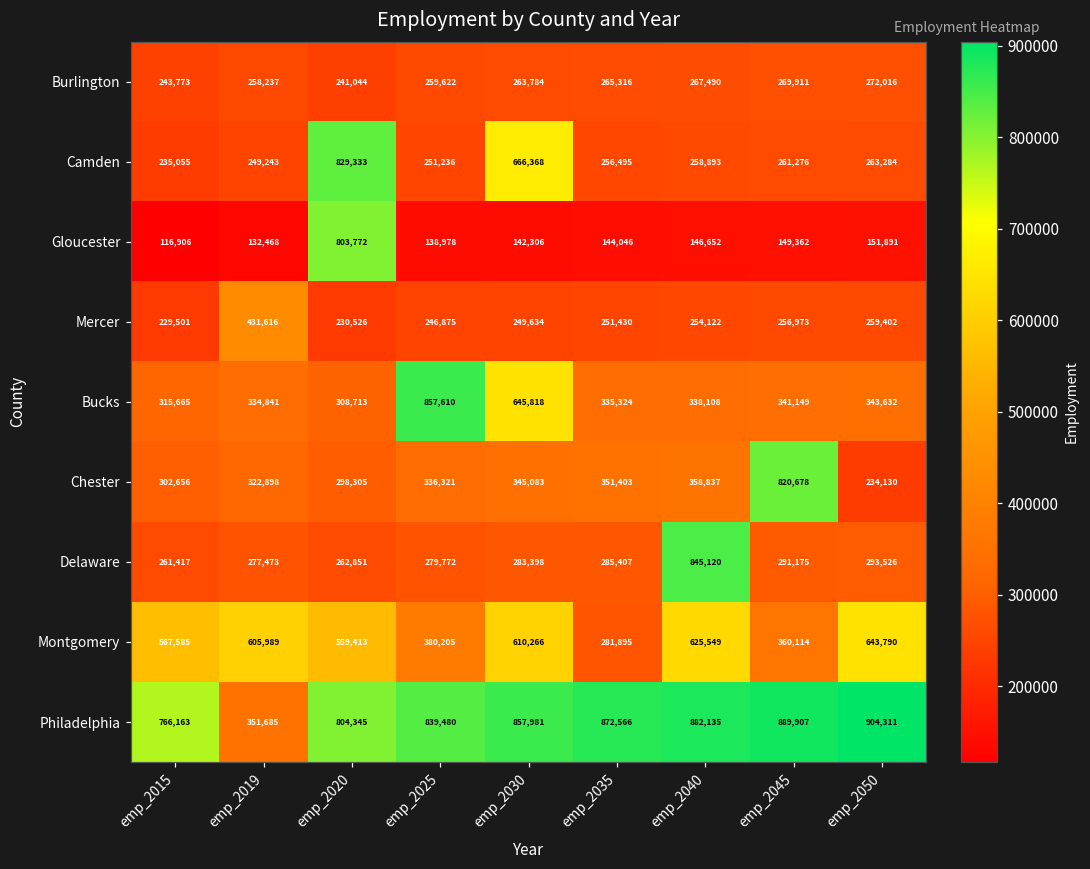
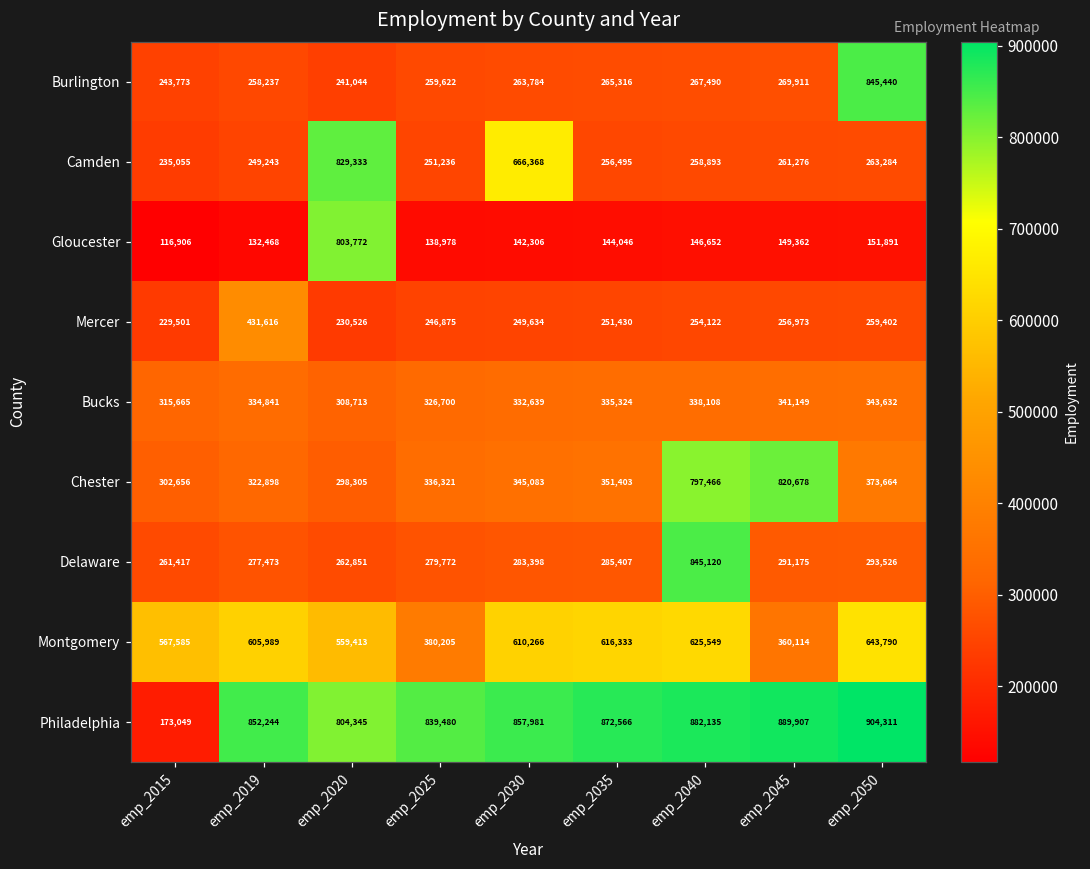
Burlington, emp_2050: 272,016 -> 845,440
Bucks, emp_2025: 857,610 -> 326,700
Bucks, emp_2030: 645,818 -> 332,639
Chester, emp_2040: 358,837 -> 797,466
Chester, emp_2050: 234,130 -> 373,664
Montgomery, emp_2035: 281,895 -> 616,333
Philadelphia, emp_2015: 766,163 -> 173,049
Philadelphia, emp_2019: 351,685 -> 852,244
